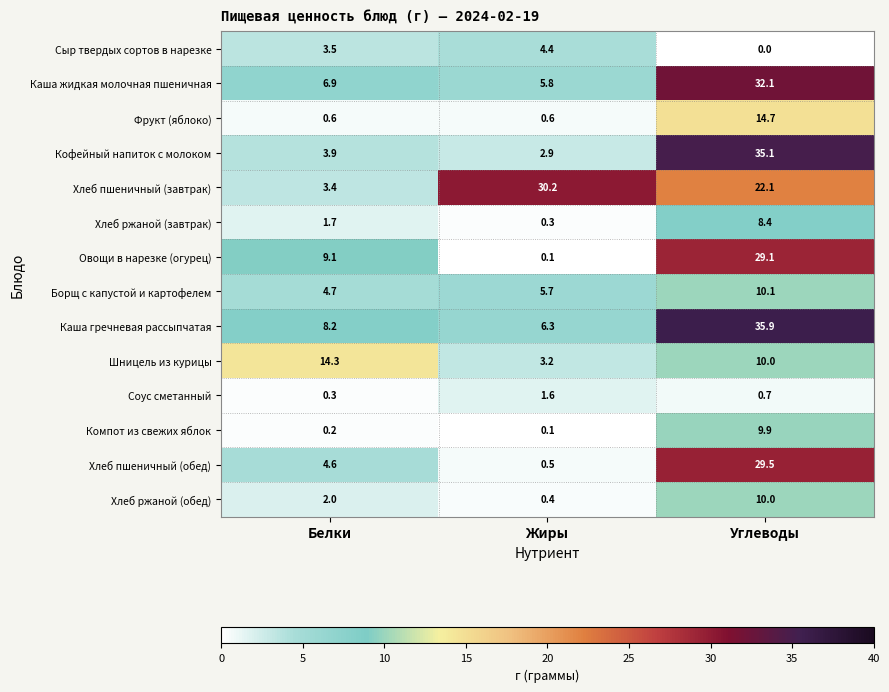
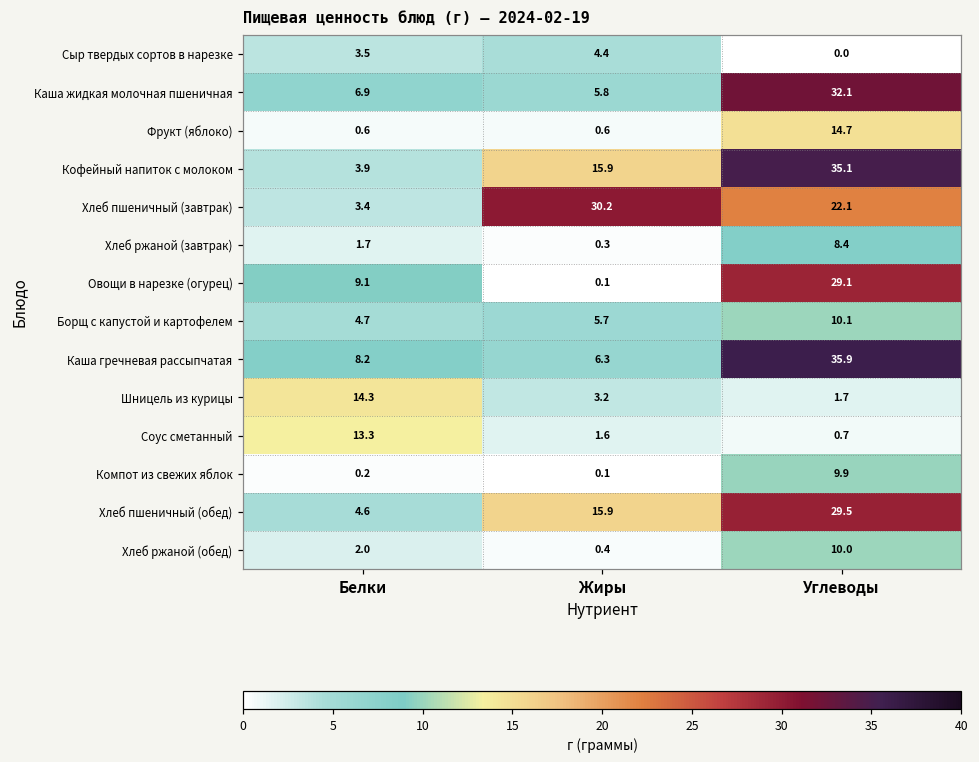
Кофейный напиток с молоком, Жиры: 2.9 -> 15.9
Шницель из курицы, Углеводы: 10.0 -> 1.7
Соус сметанный, Белки: 0.3 -> 13.3
Хлеб пшеничный (обед), Жиры: 0.5 -> 15.9
